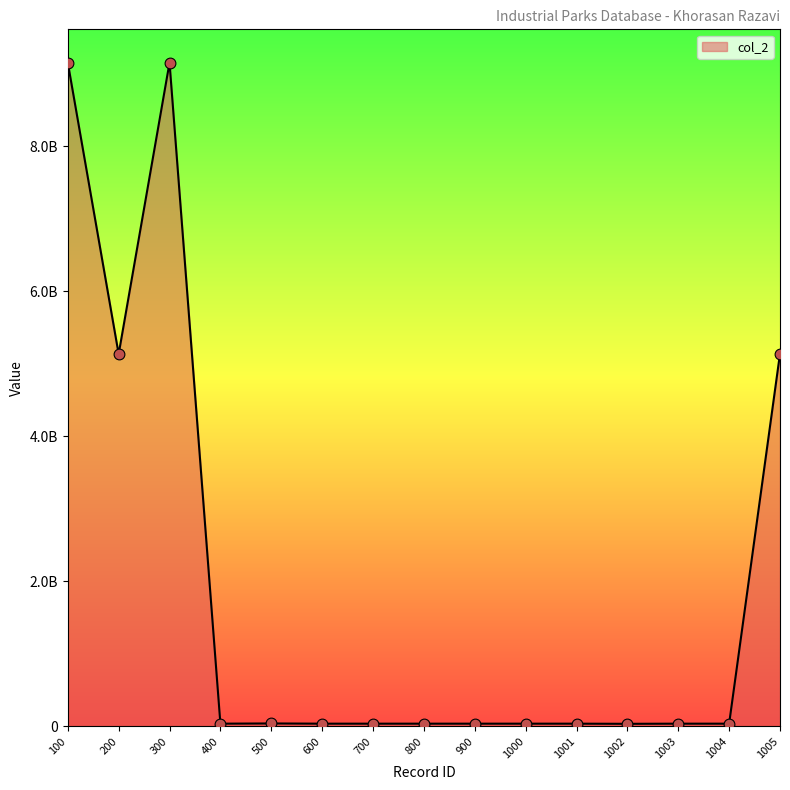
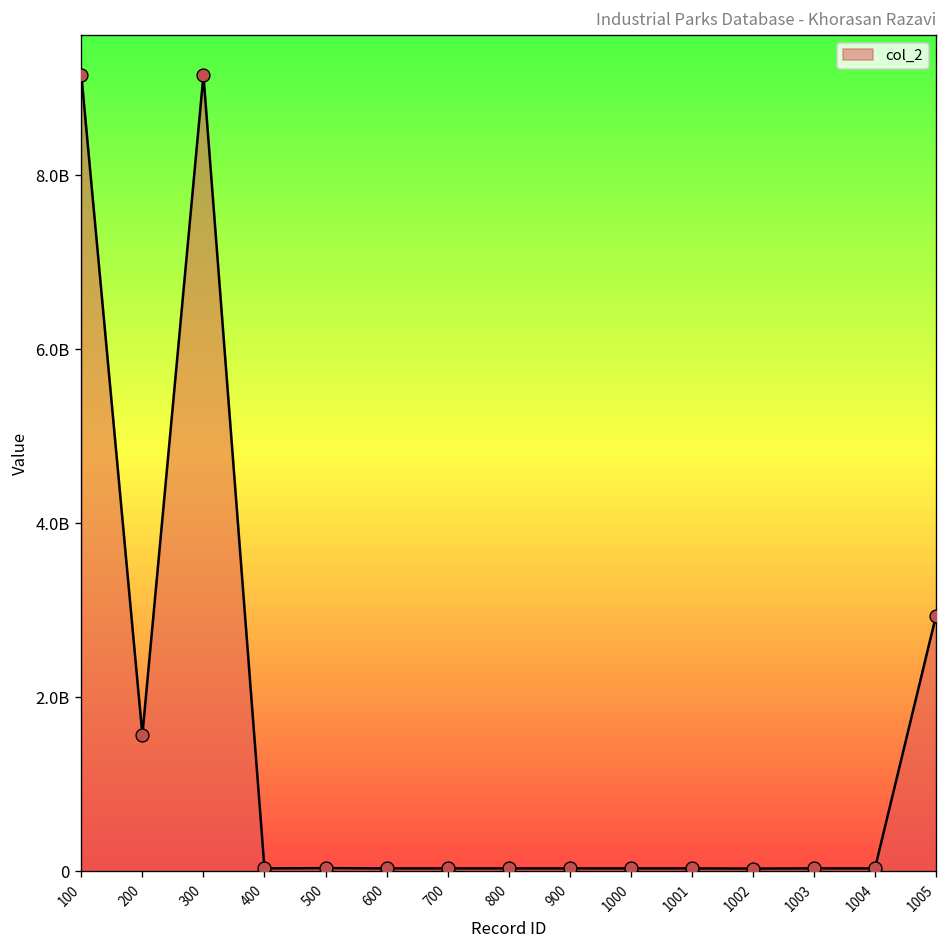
200: 5100000000 -> 1600000000
1005: 5100000000 -> 2900000000
